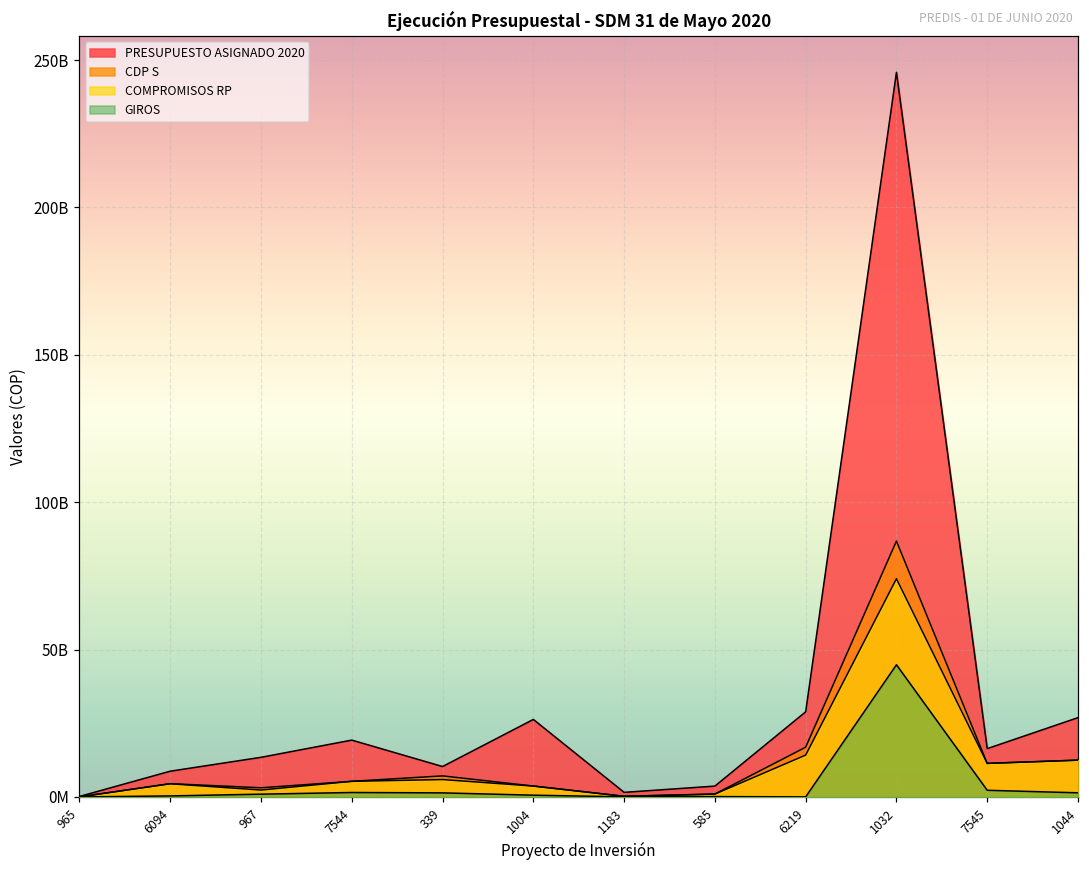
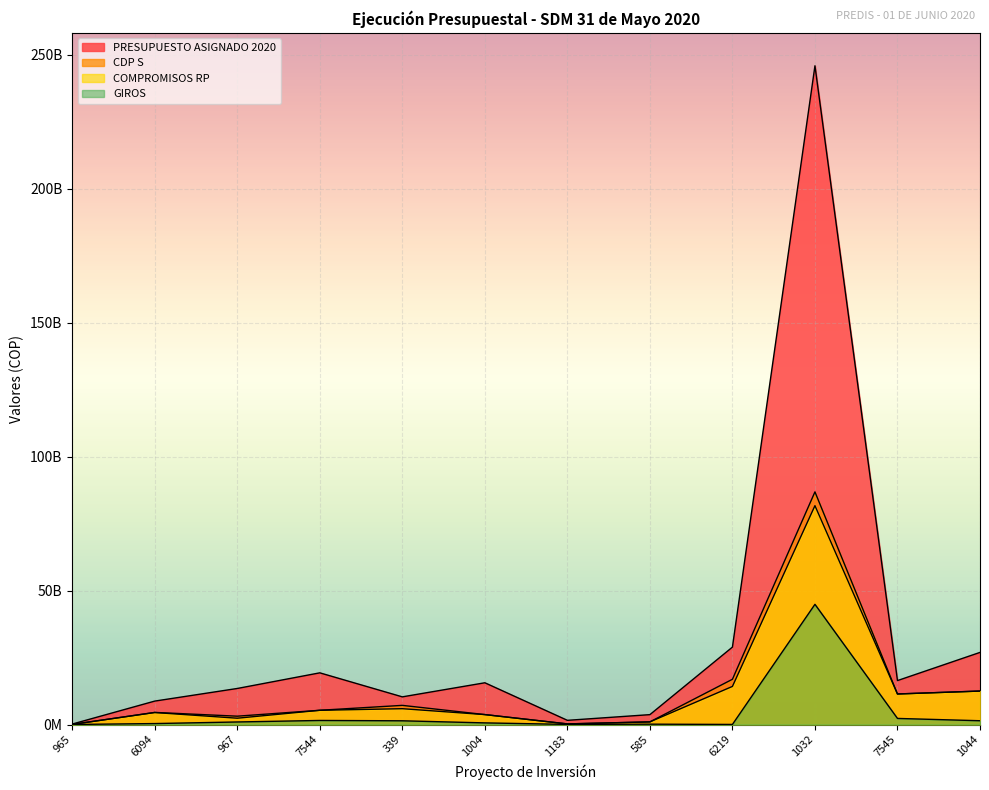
PRESUPUESTO ASIGNADO 2020, 1004: 26000000000 -> 16000000000
COMPROMISOS RP, 1032: 74000000000 -> 82000000000
